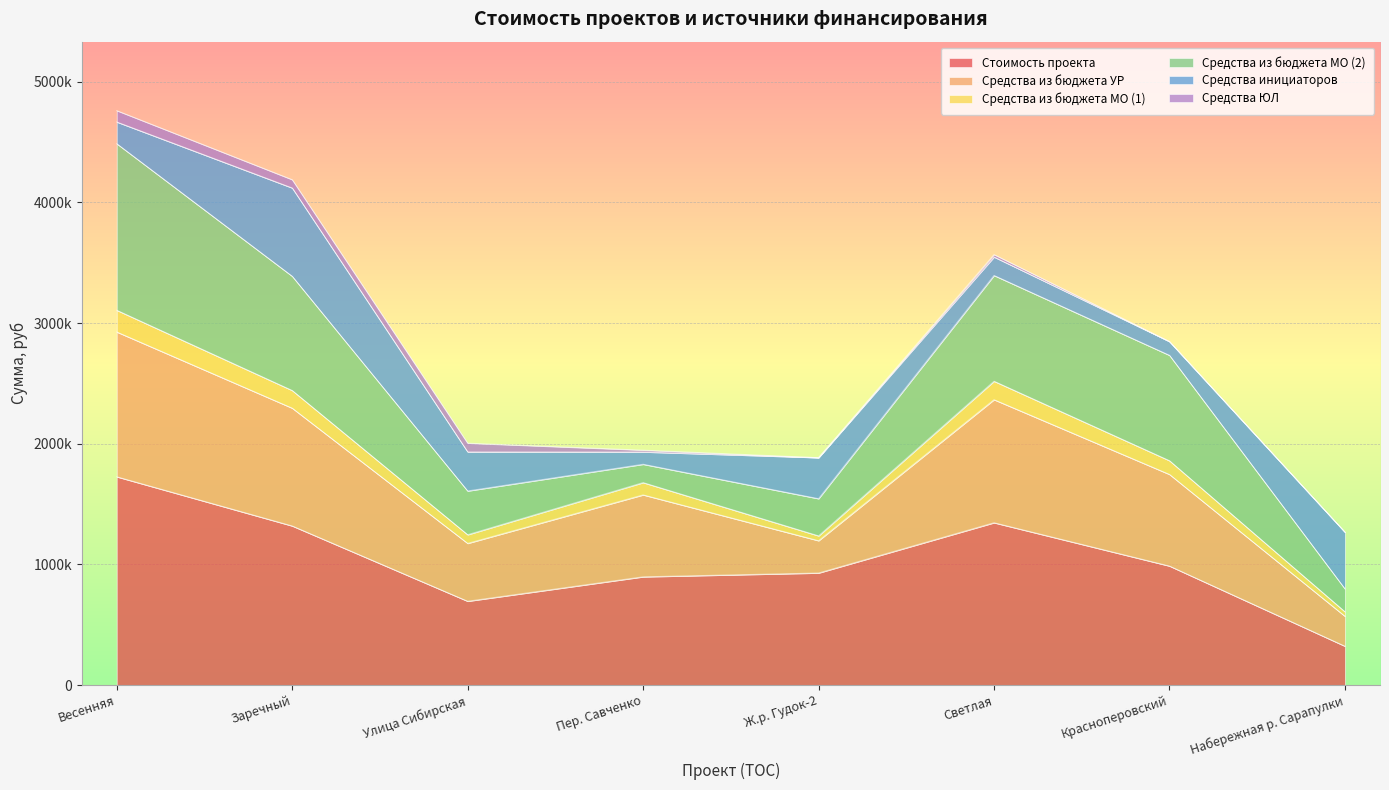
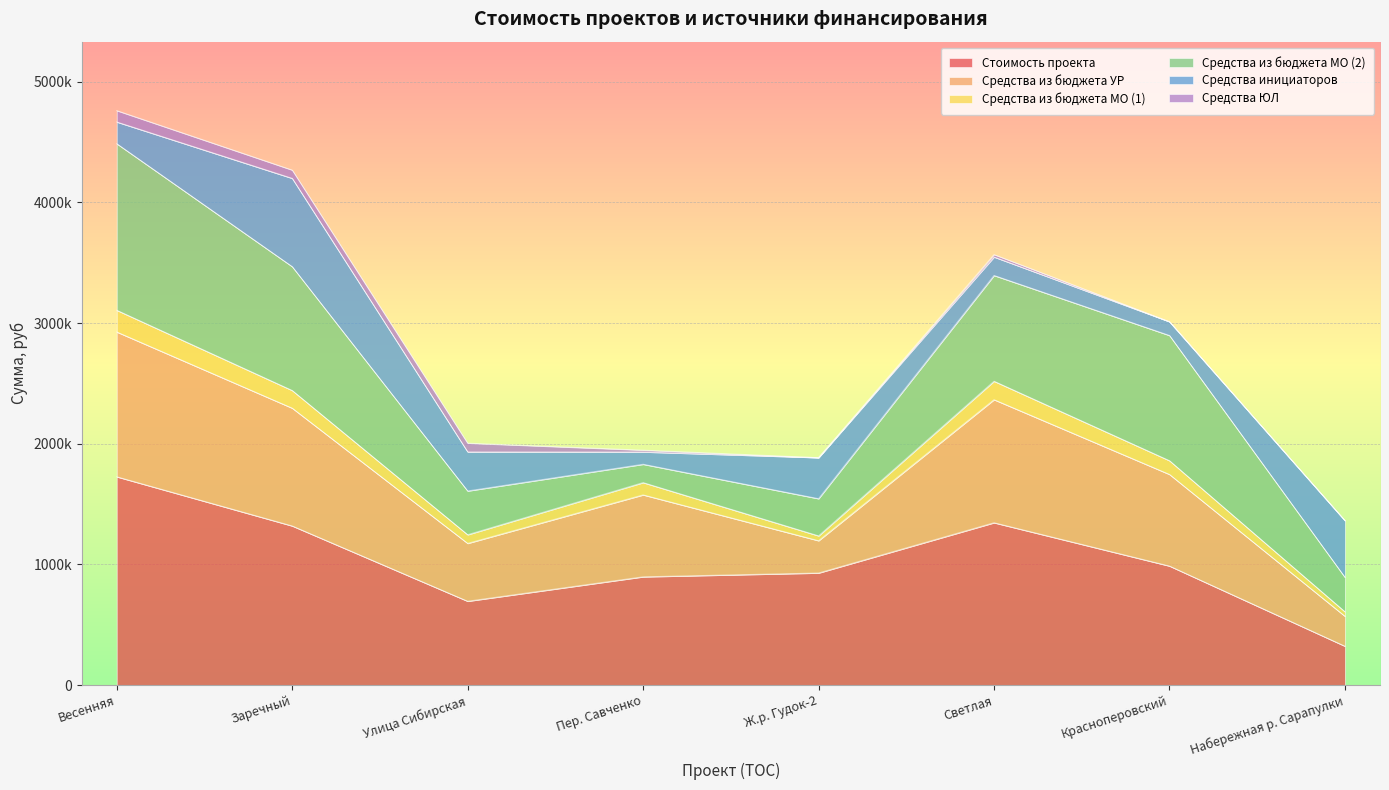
Средства из бюджета МО (2), Заречный: 950000 -> 1030000
Средства из бюджета МО (2), Красноперовский: 870000 -> 1040000
Средства из бюджета МО (2), Набережная р. Сарапулки: 190000 -> 290000
